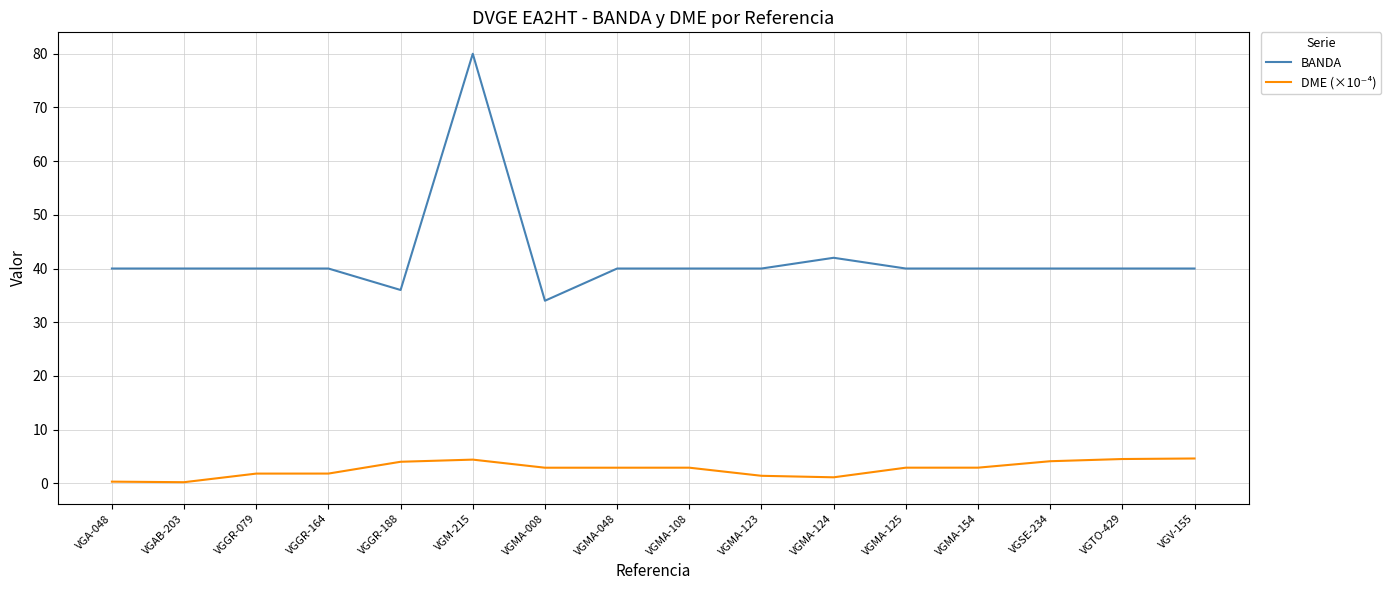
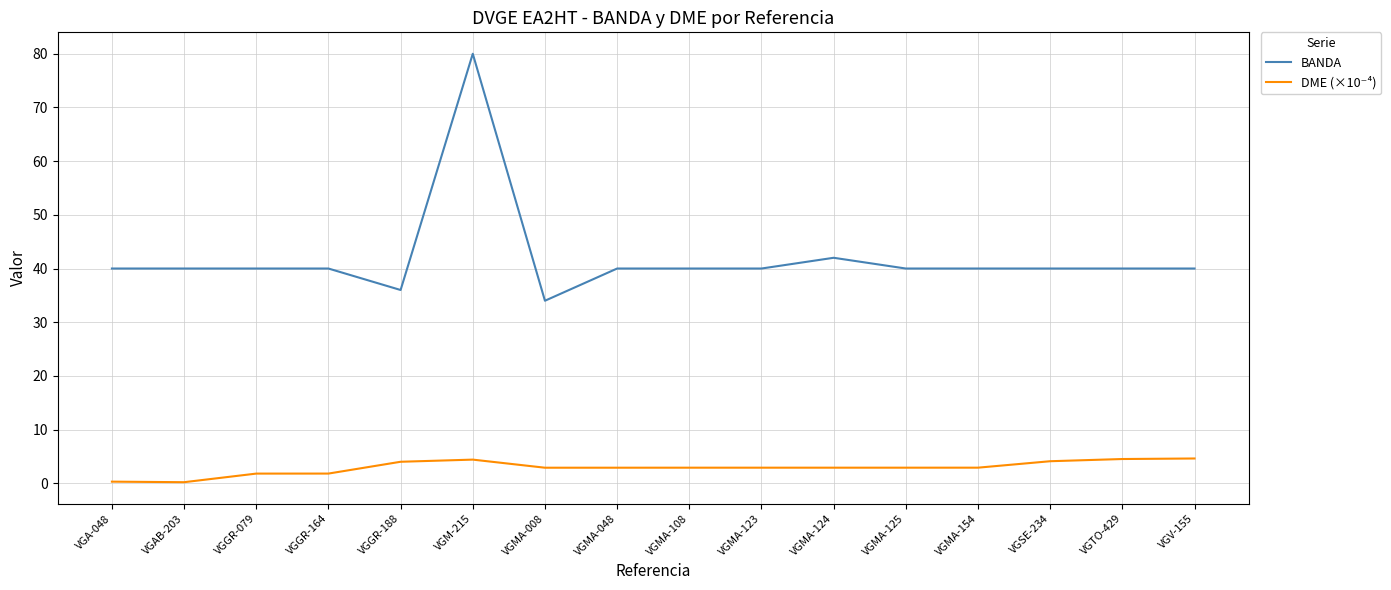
DME (×10⁻⁴), VGMA-123: 1 -> 3
DME (×10⁻⁴), VGMA-124: 1 -> 3
